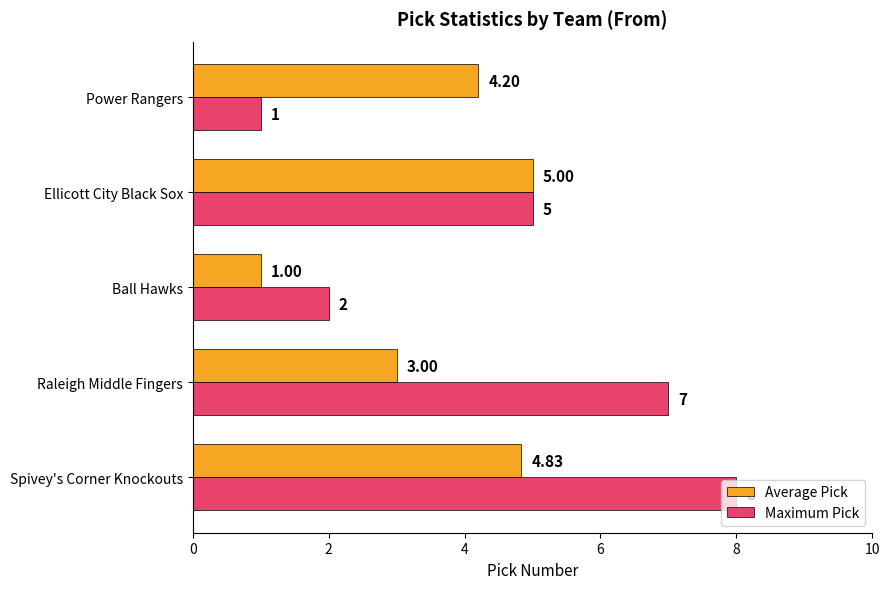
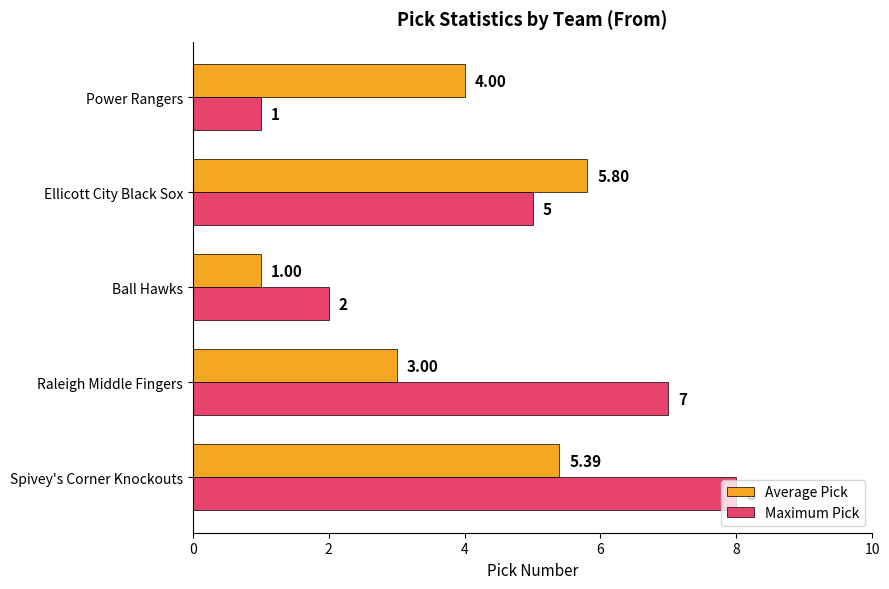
Average Pick, Power Rangers: 4.20 -> 4.00
Average Pick, Ellicott City Black Sox: 5.00 -> 5.80
Average Pick, Spivey's Corner Knockouts: 4.83 -> 5.39
